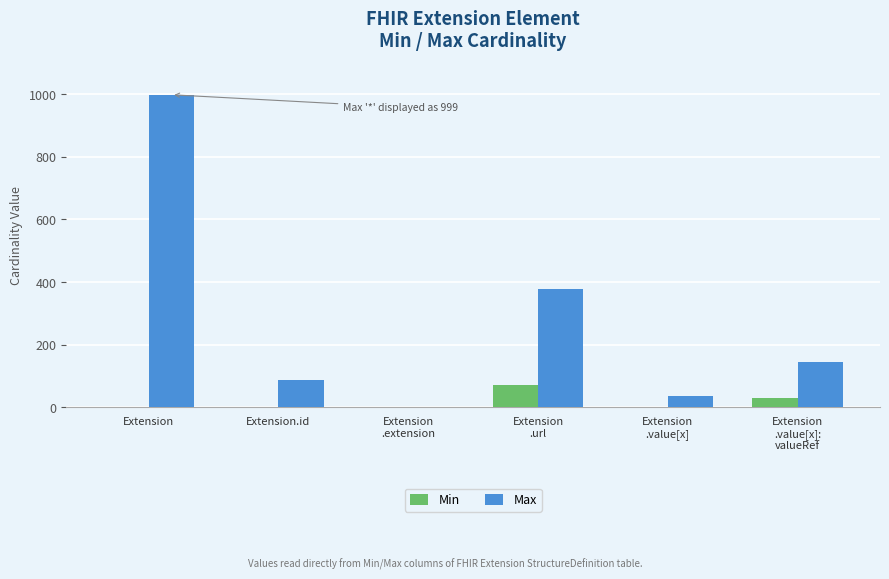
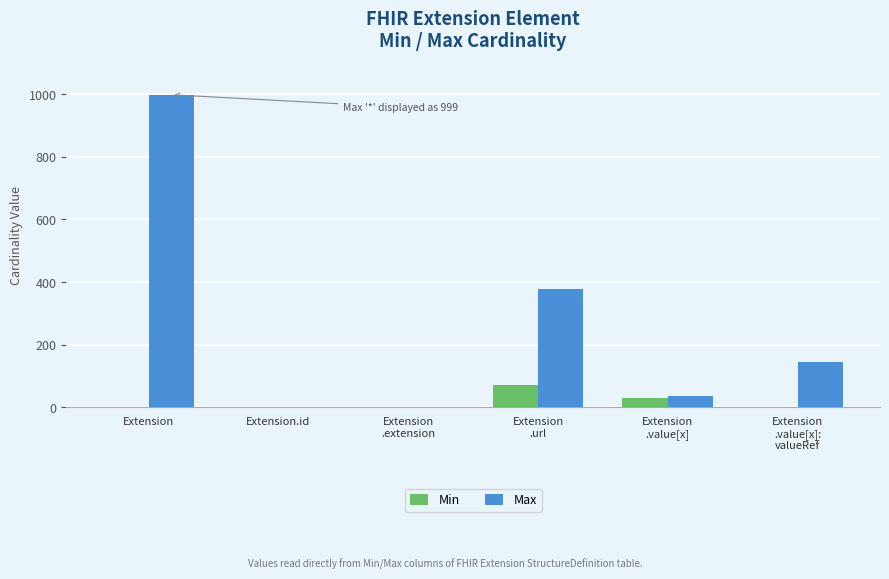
Max, Extension.id: 90 -> 0
Min, Extension .value[x]: 0 -> 30
Min, Extension .value[x]: valueRef: 30 -> 0
